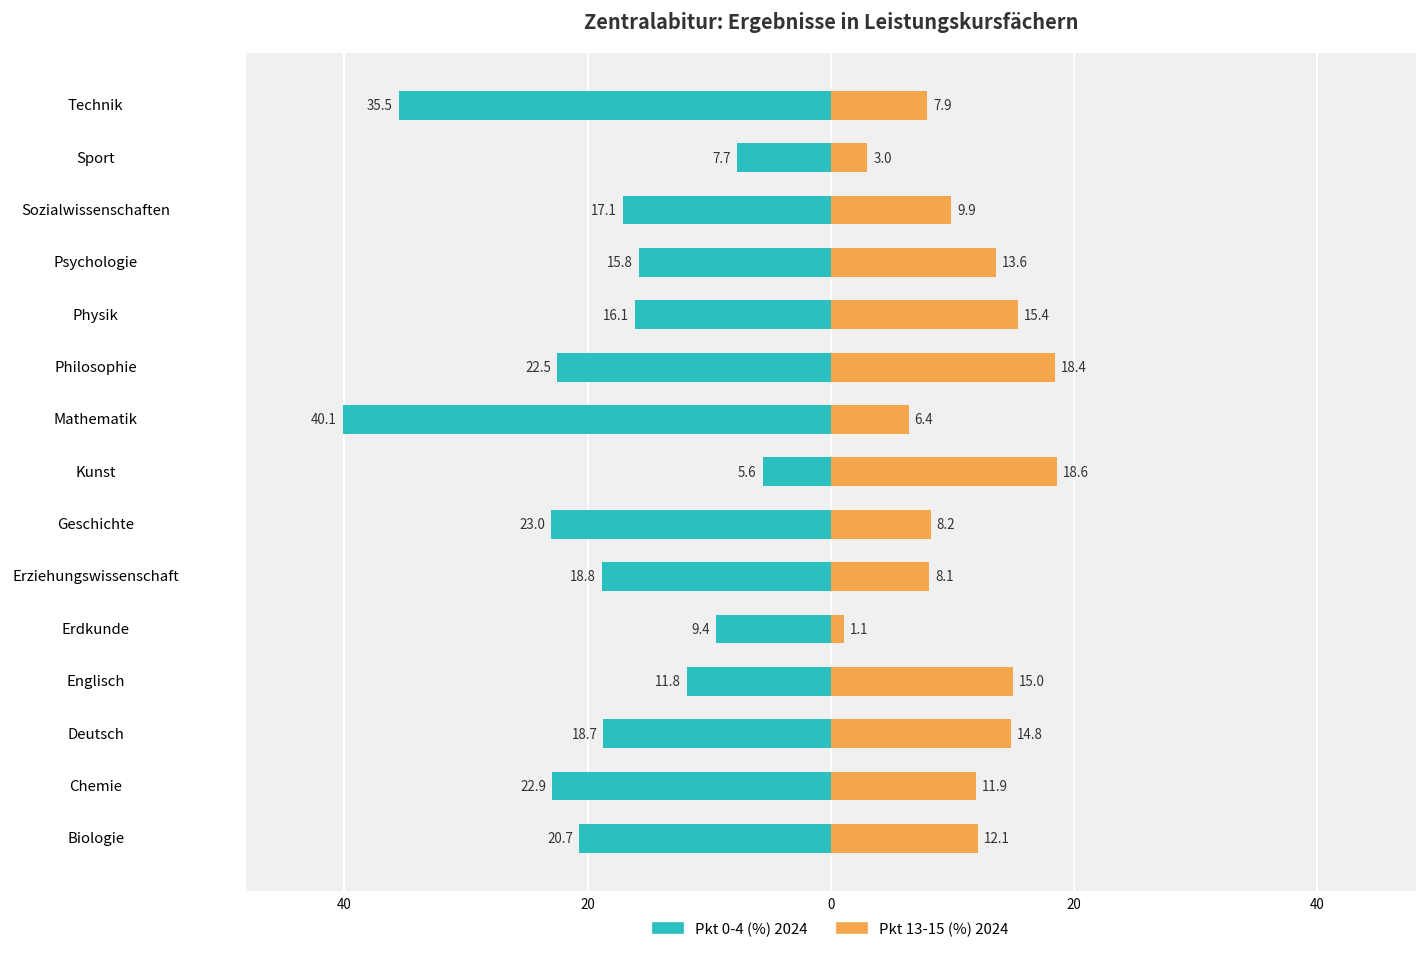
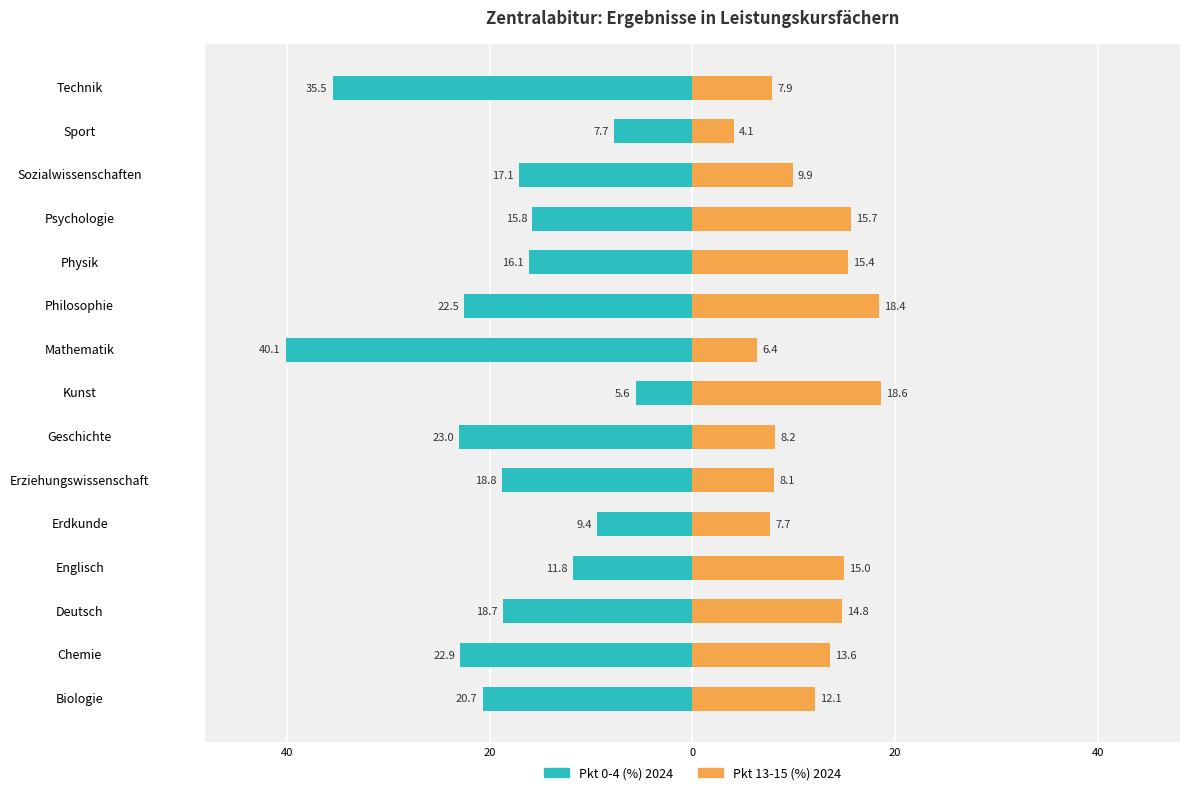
Pkt 13-15 (%) 2024, Sport: 3.0 -> 4.1
Pkt 13-15 (%) 2024, Psychologie: 13.6 -> 15.7
Pkt 13-15 (%) 2024, Erdkunde: 1.1 -> 7.7
Pkt 13-15 (%) 2024, Chemie: 11.9 -> 13.6
